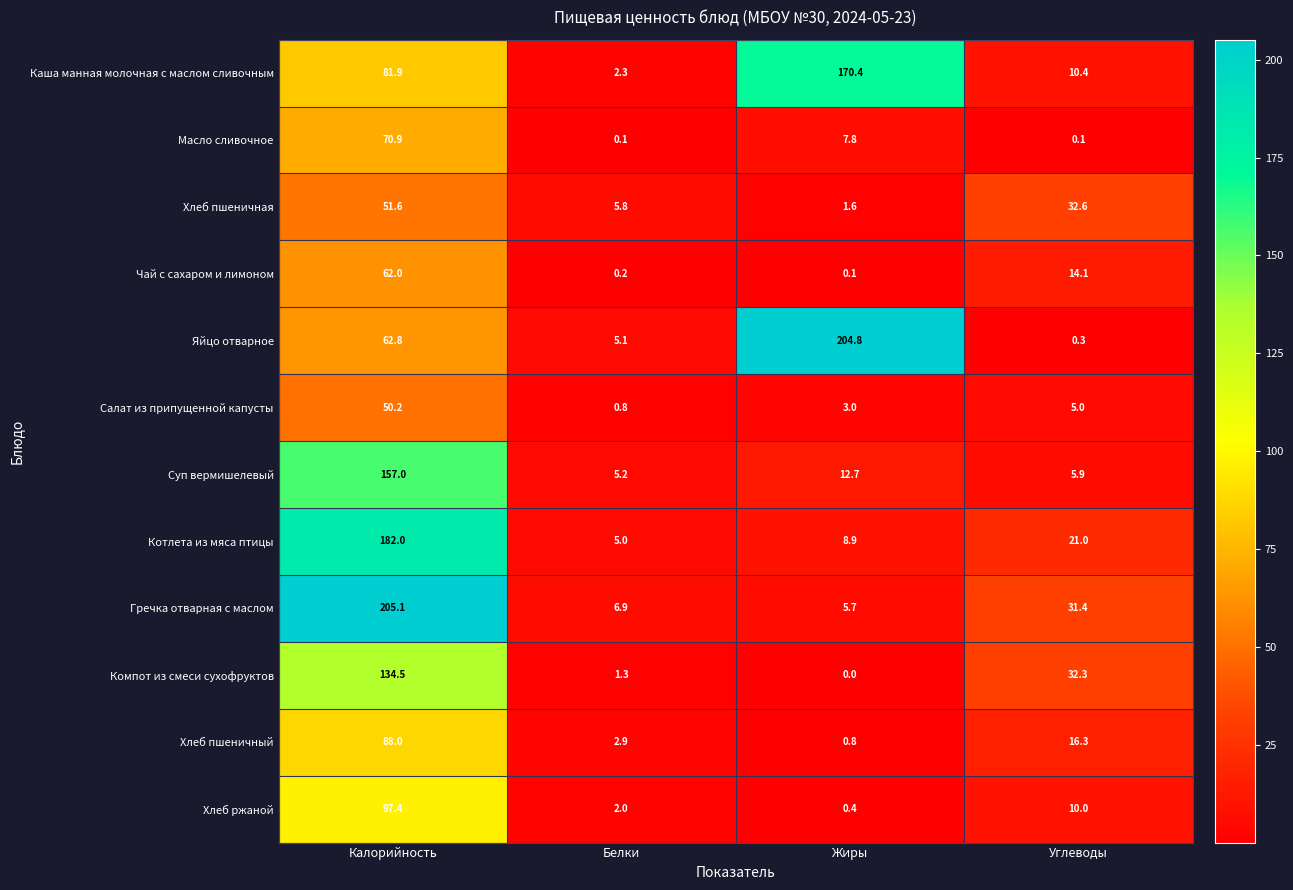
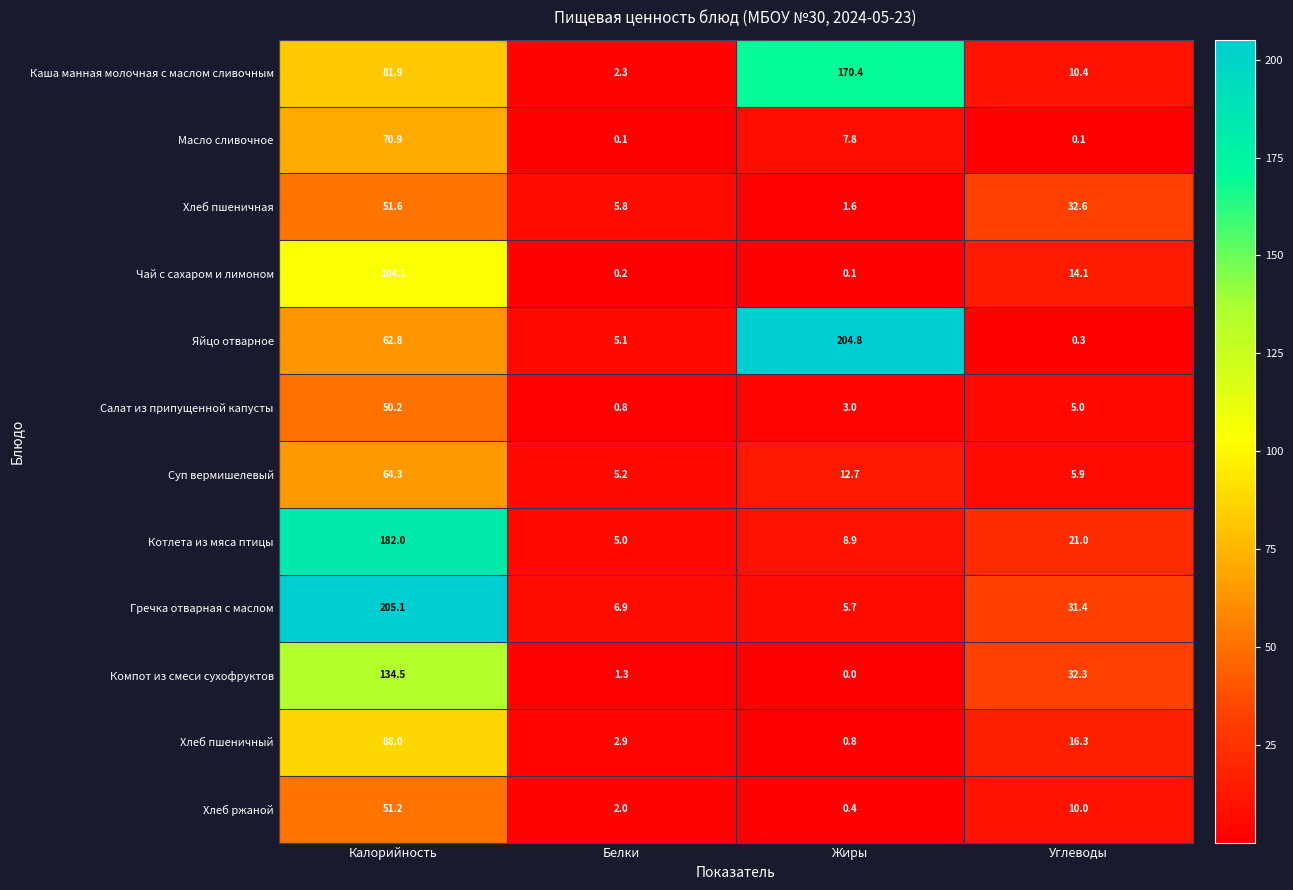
Чай с сахаром и лимоном, Калорийность: 62.0 -> 104.1
Суп вермишелевый, Калорийность: 157.0 -> 64.3
Хлеб ржаной, Калорийность: 97.4 -> 51.2
